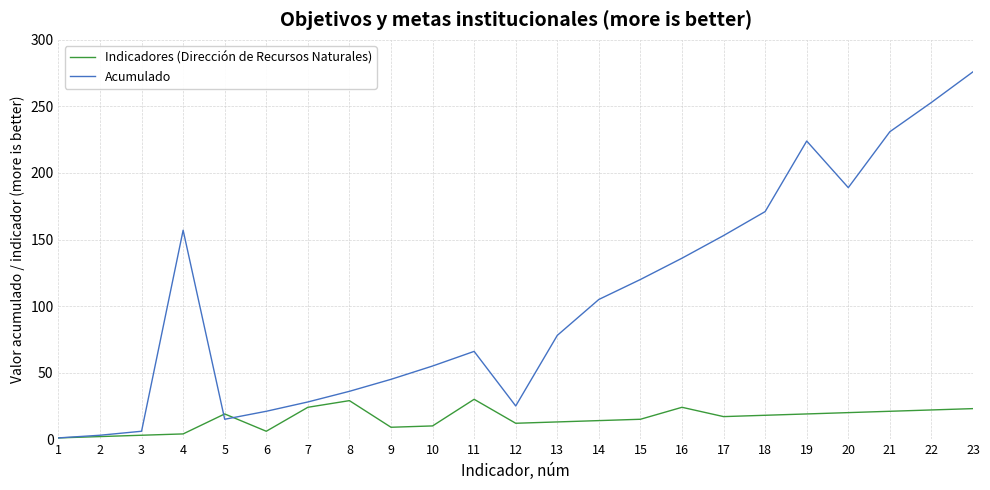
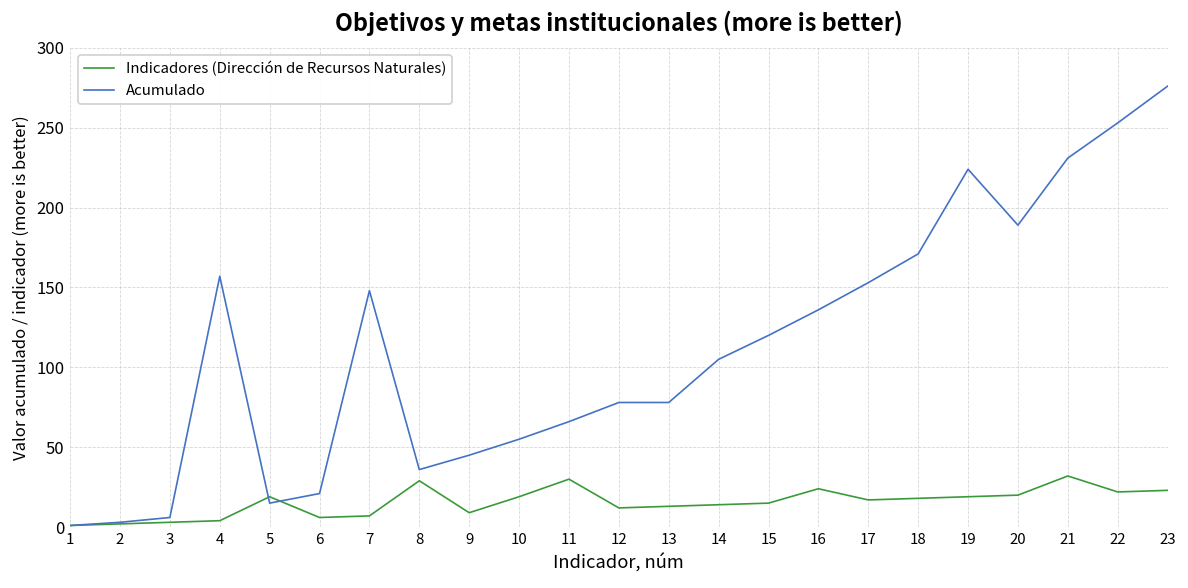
Indicadores (Dirección de Recursos Naturales), 7: 24 -> 7
Acumulado, 7: 28 -> 148
Indicadores (Dirección de Recursos Naturales), 10: 10 -> 19
Acumulado, 12: 25 -> 78
Indicadores (Dirección de Recursos Naturales), 21: 21 -> 32
